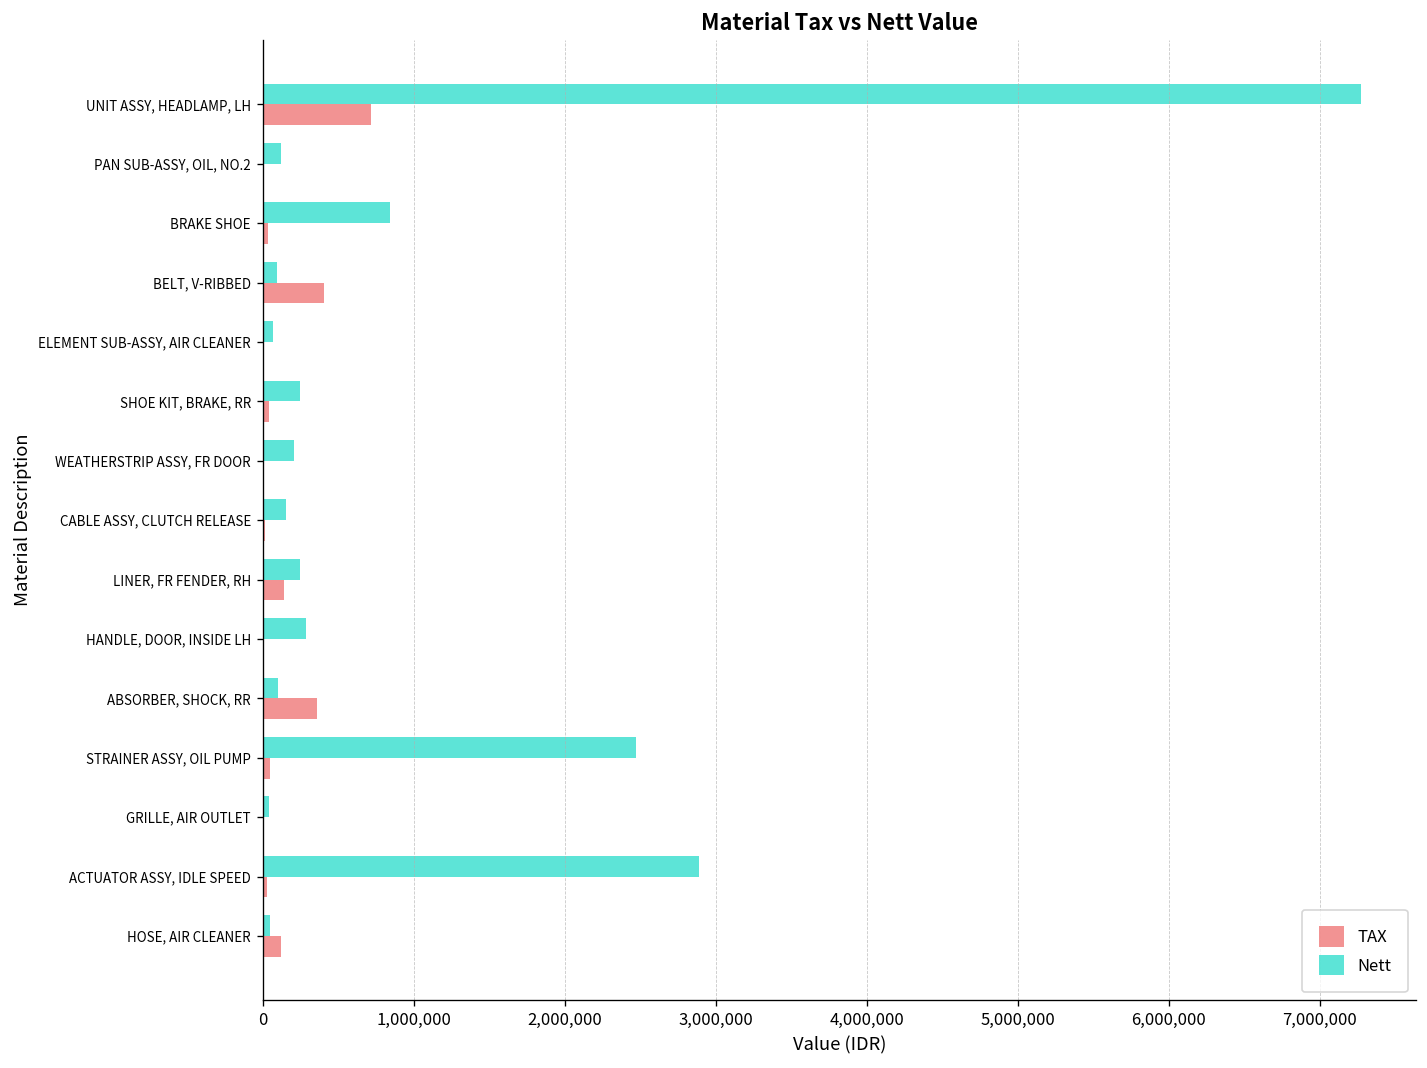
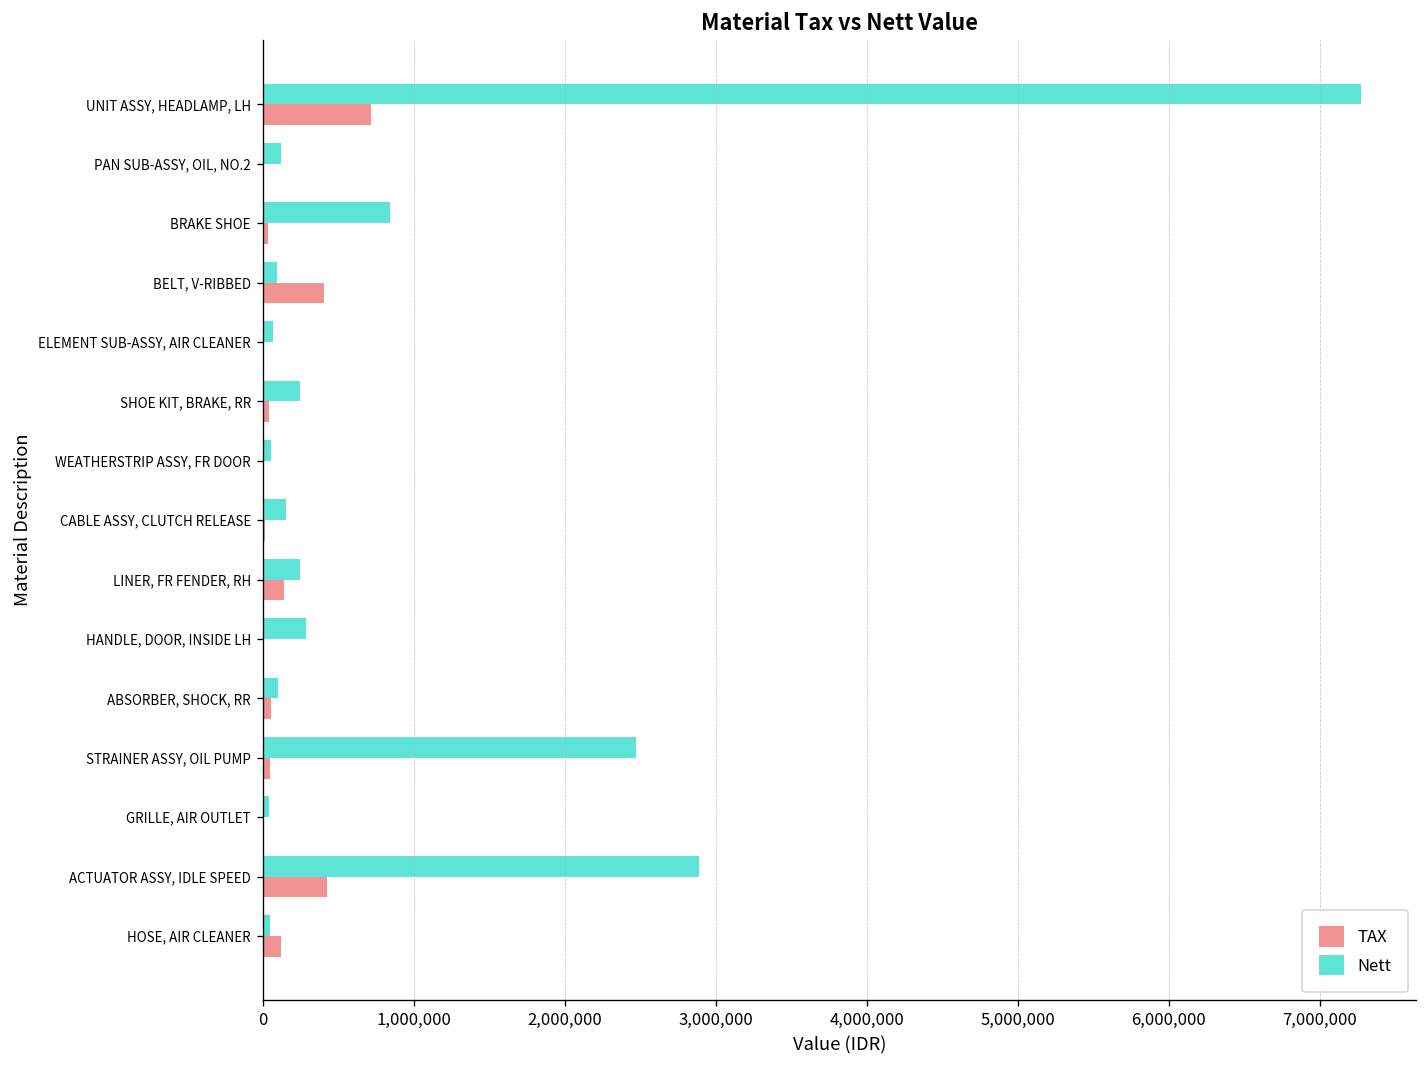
Nett, WEATHERSTRIP ASSY, FR DOOR: 210,000 -> 60,000
TAX, ABSORBER, SHOCK, RR: 360,000 -> 60,000
TAX, ACTUATOR ASSY, IDLE SPEED: 30,000 -> 430,000
